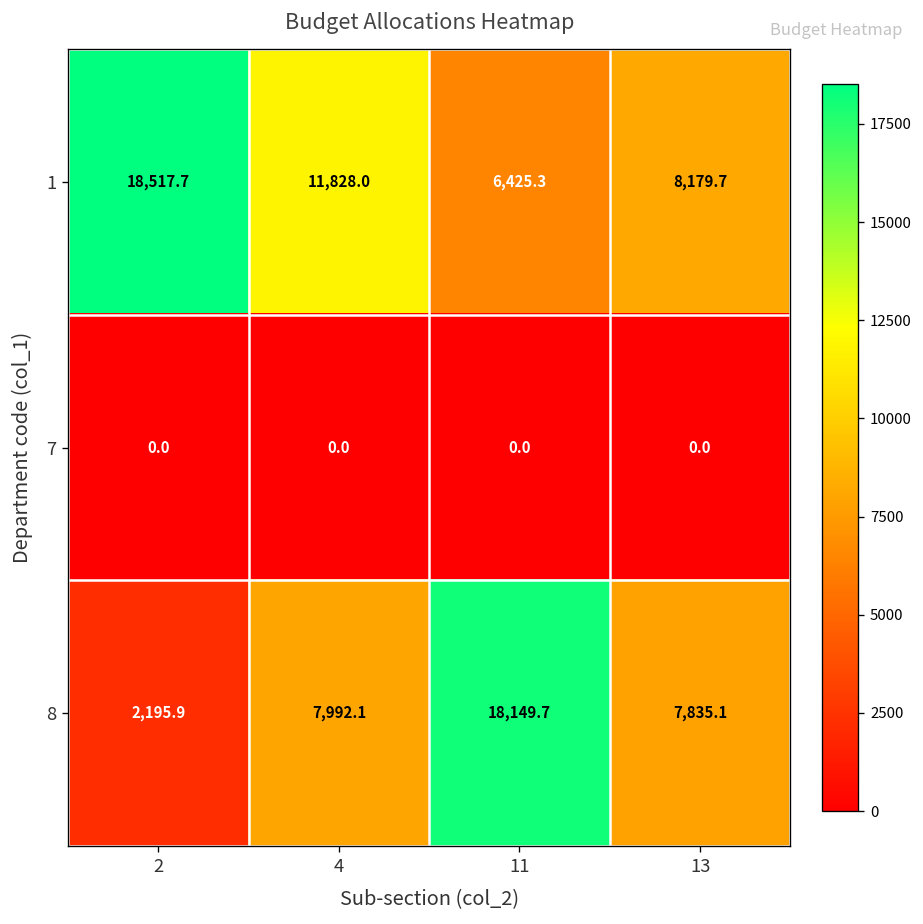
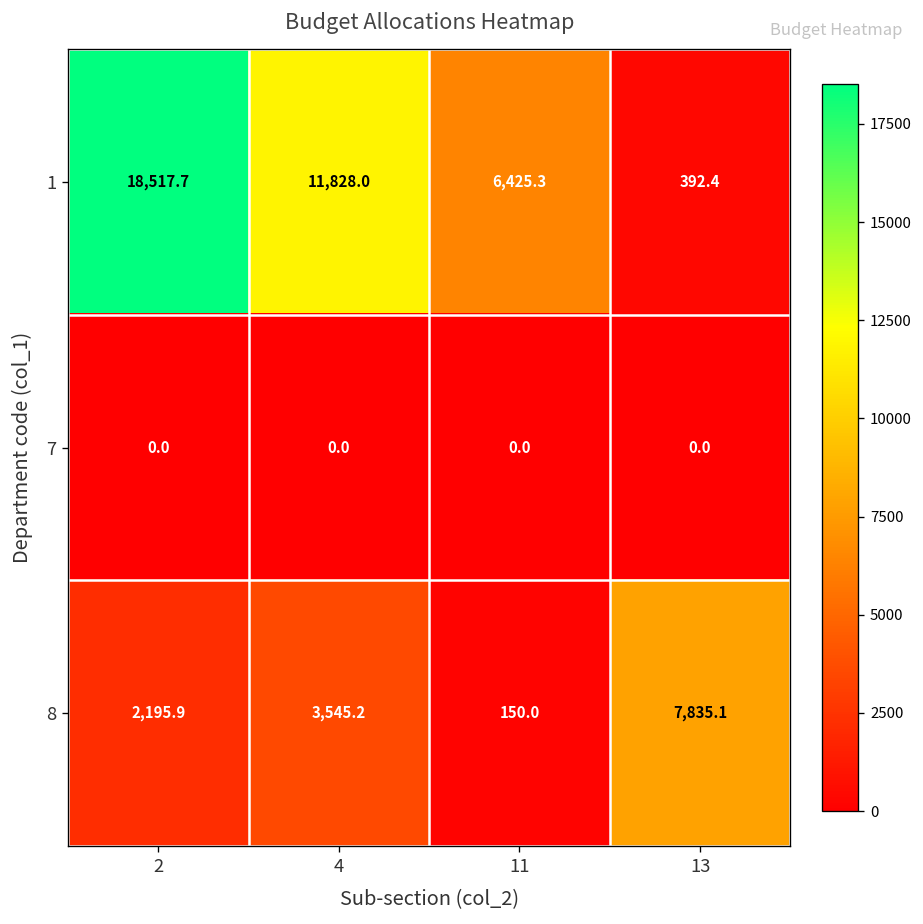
1, 13: 8,179.7 -> 392.4
8, 4: 7,992.1 -> 3,545.2
8, 11: 18,149.7 -> 150.0
